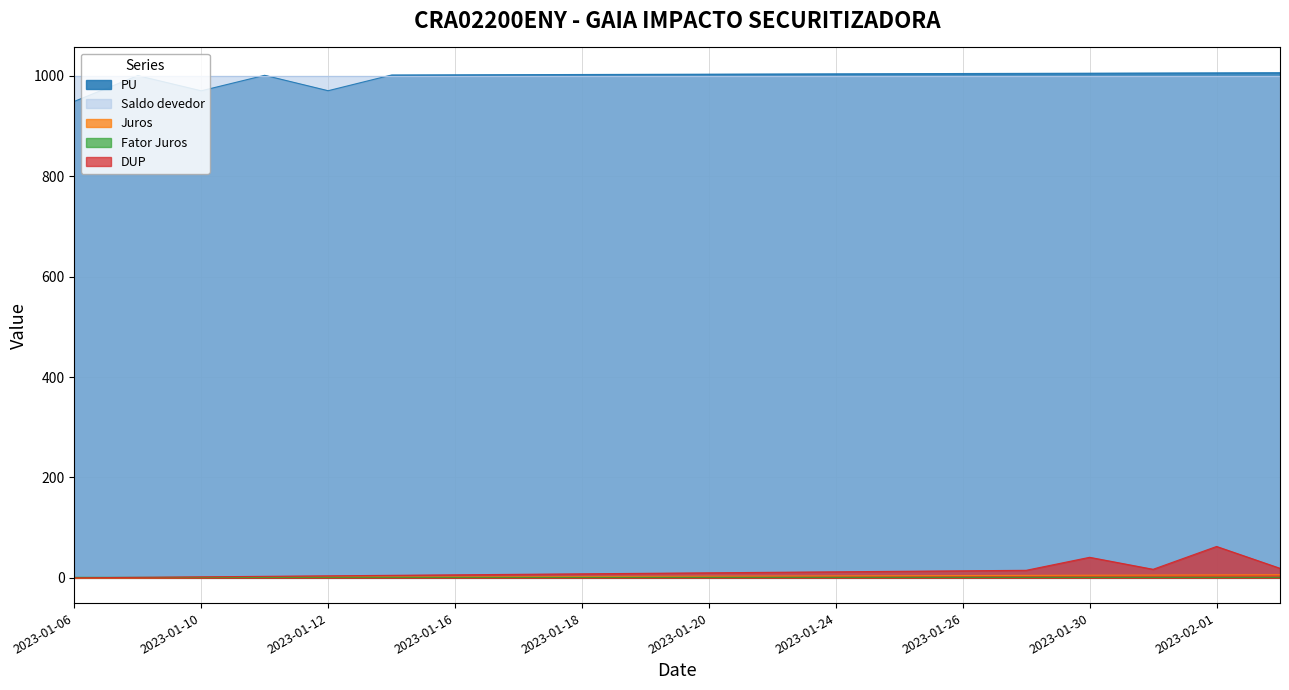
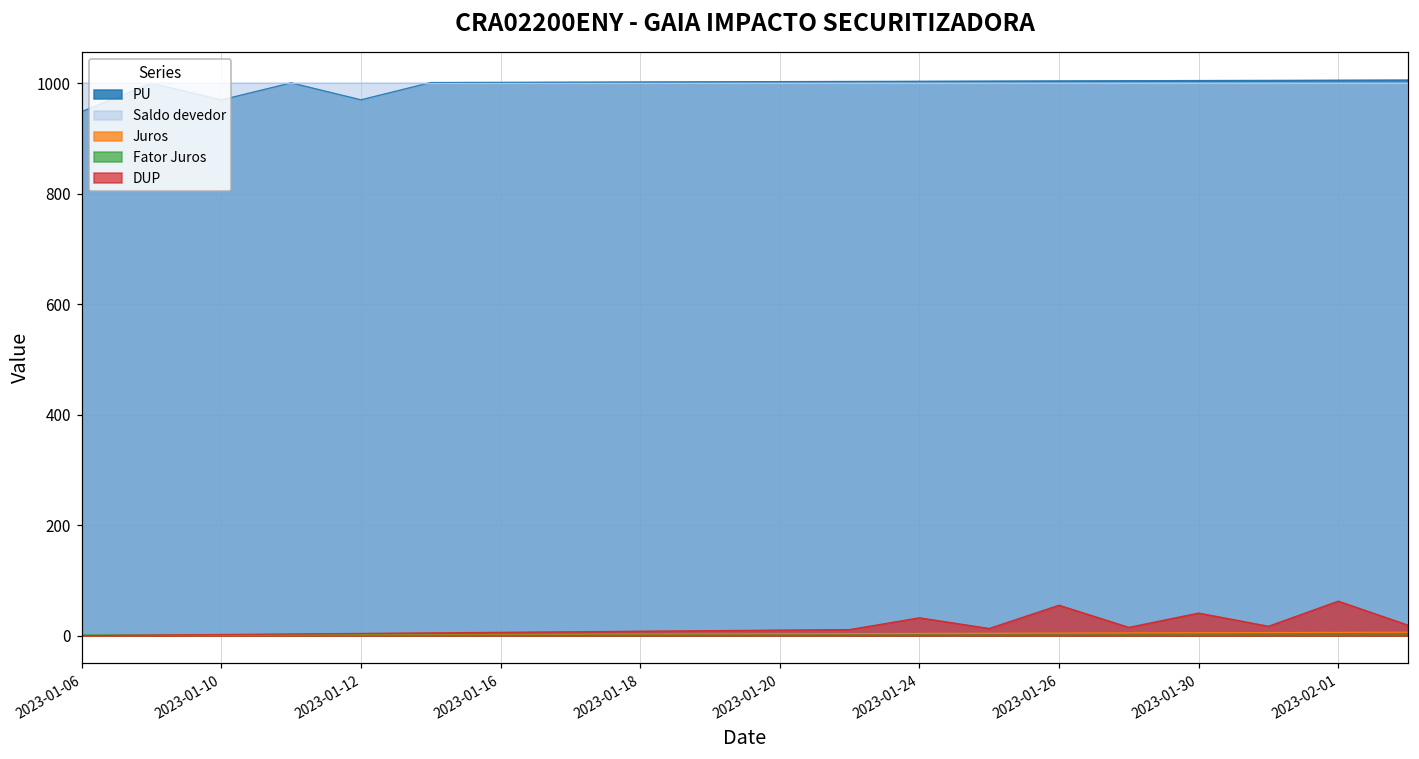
DUP, 2023-01-24: 10 -> 30
DUP, 2023-01-26: 10 -> 60
